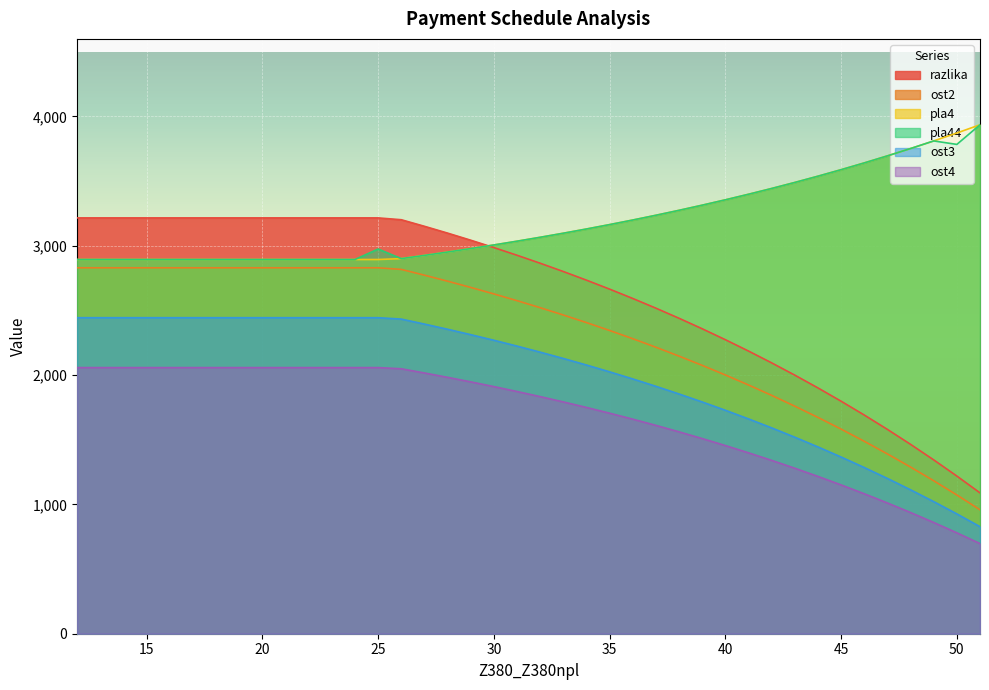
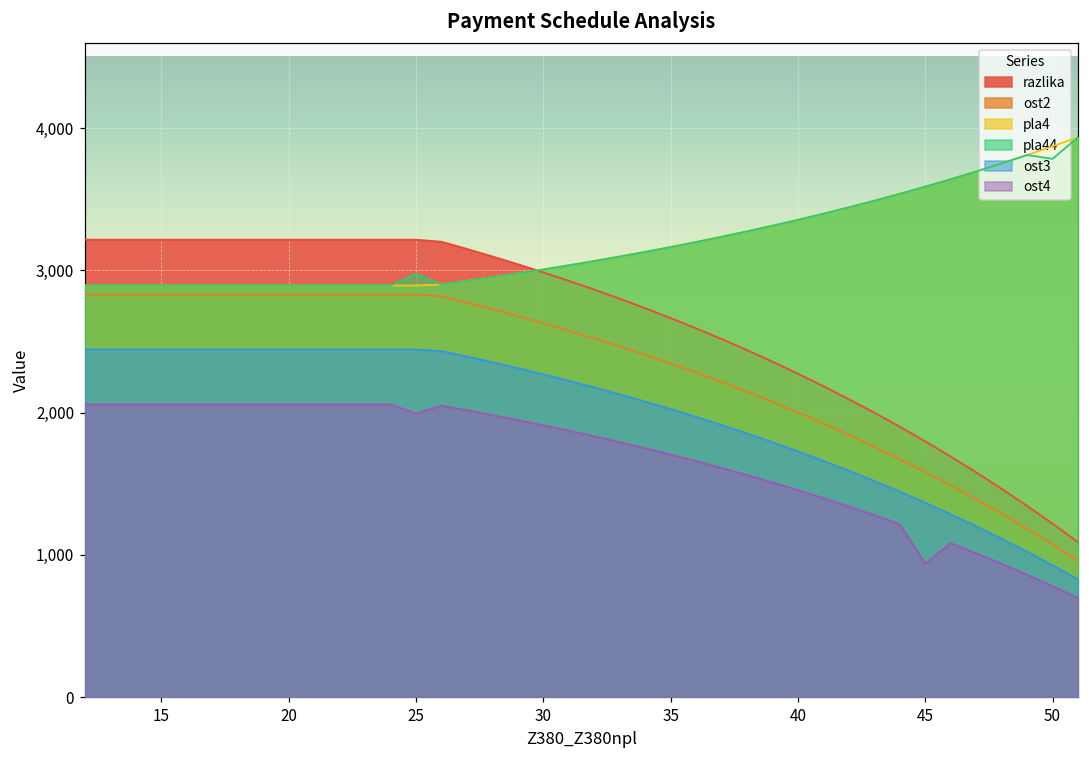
ost4, 25: 2,060 -> 1,990
ost4, 45: 1,150 -> 940
